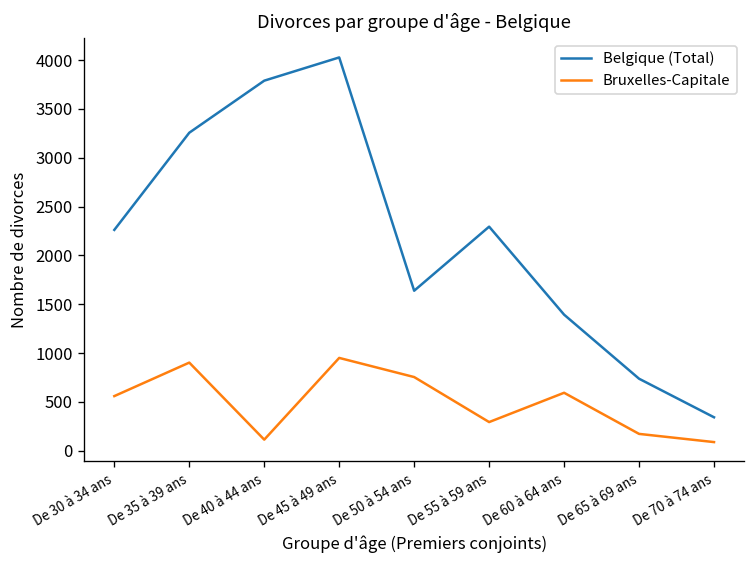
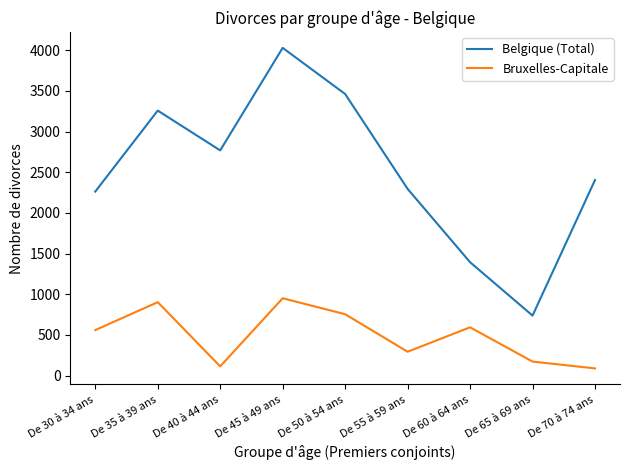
Belgique (Total), De 40 à 44 ans: 3800 -> 2800
Belgique (Total), De 50 à 54 ans: 1600 -> 3500
Belgique (Total), De 70 à 74 ans: 300 -> 2400
